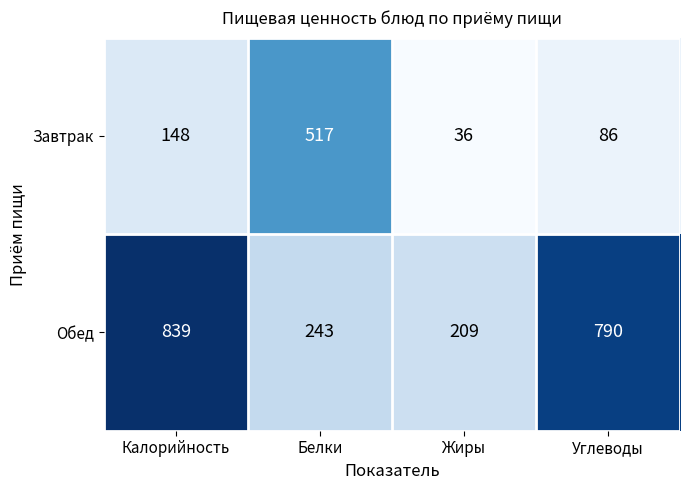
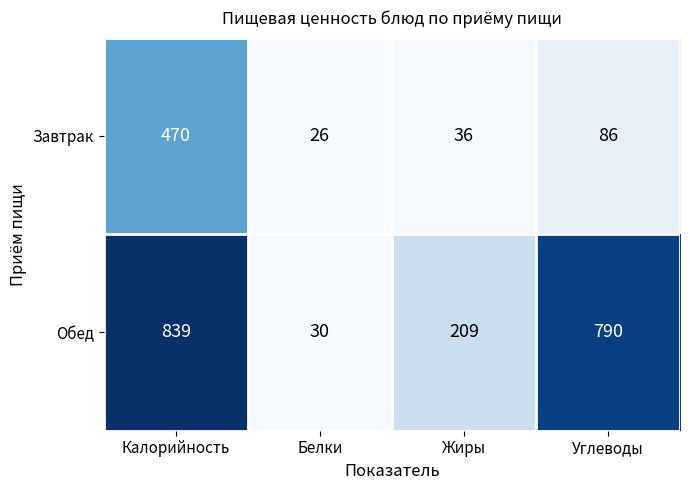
Завтрак, Калорийность: 148 -> 470
Завтрак, Белки: 517 -> 26
Обед, Белки: 243 -> 30
